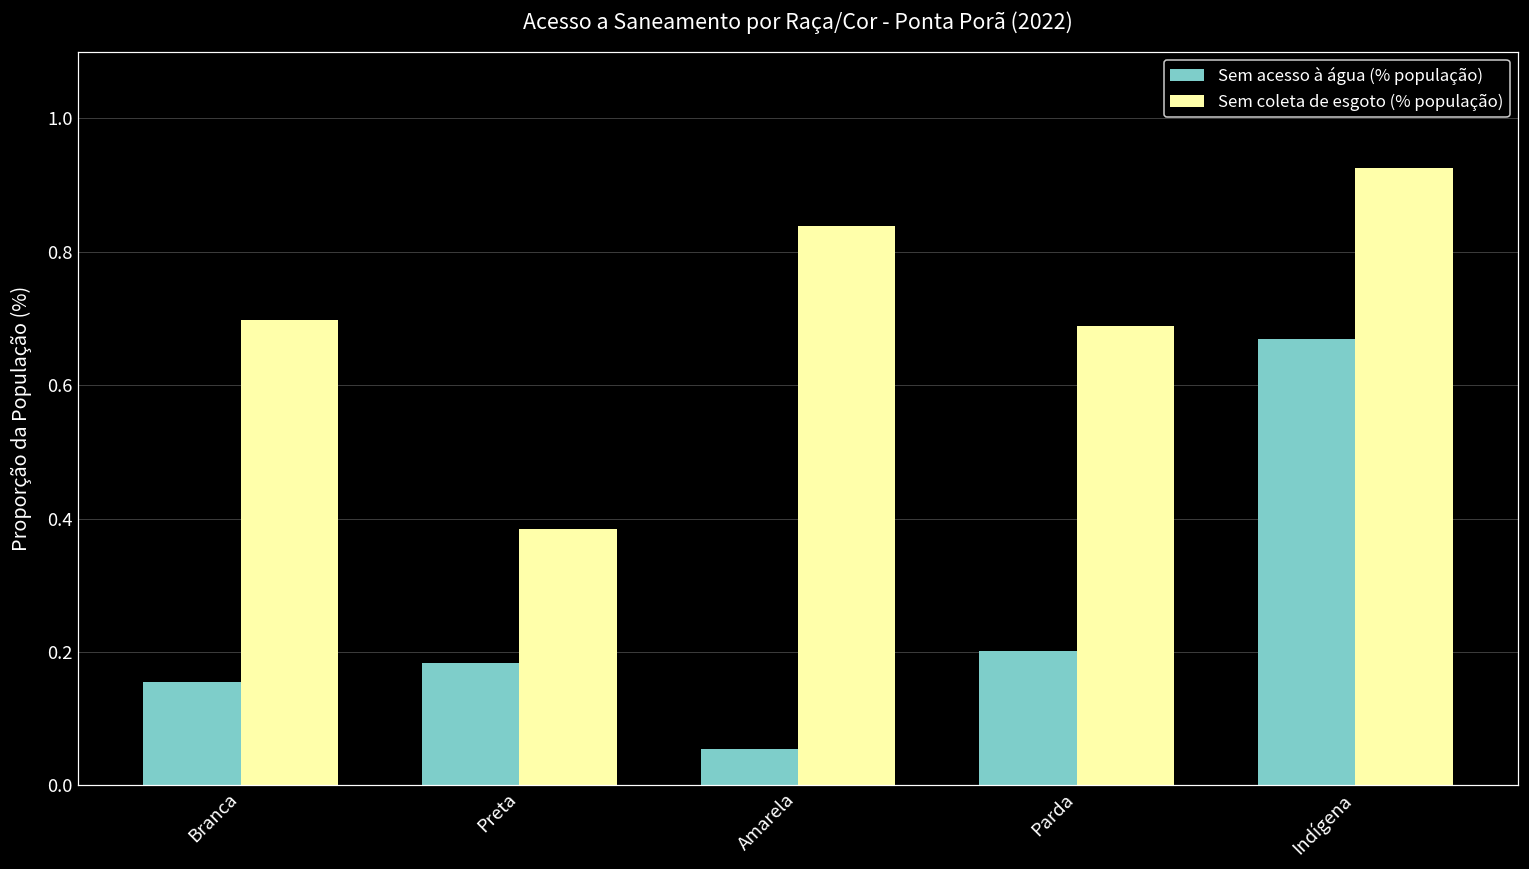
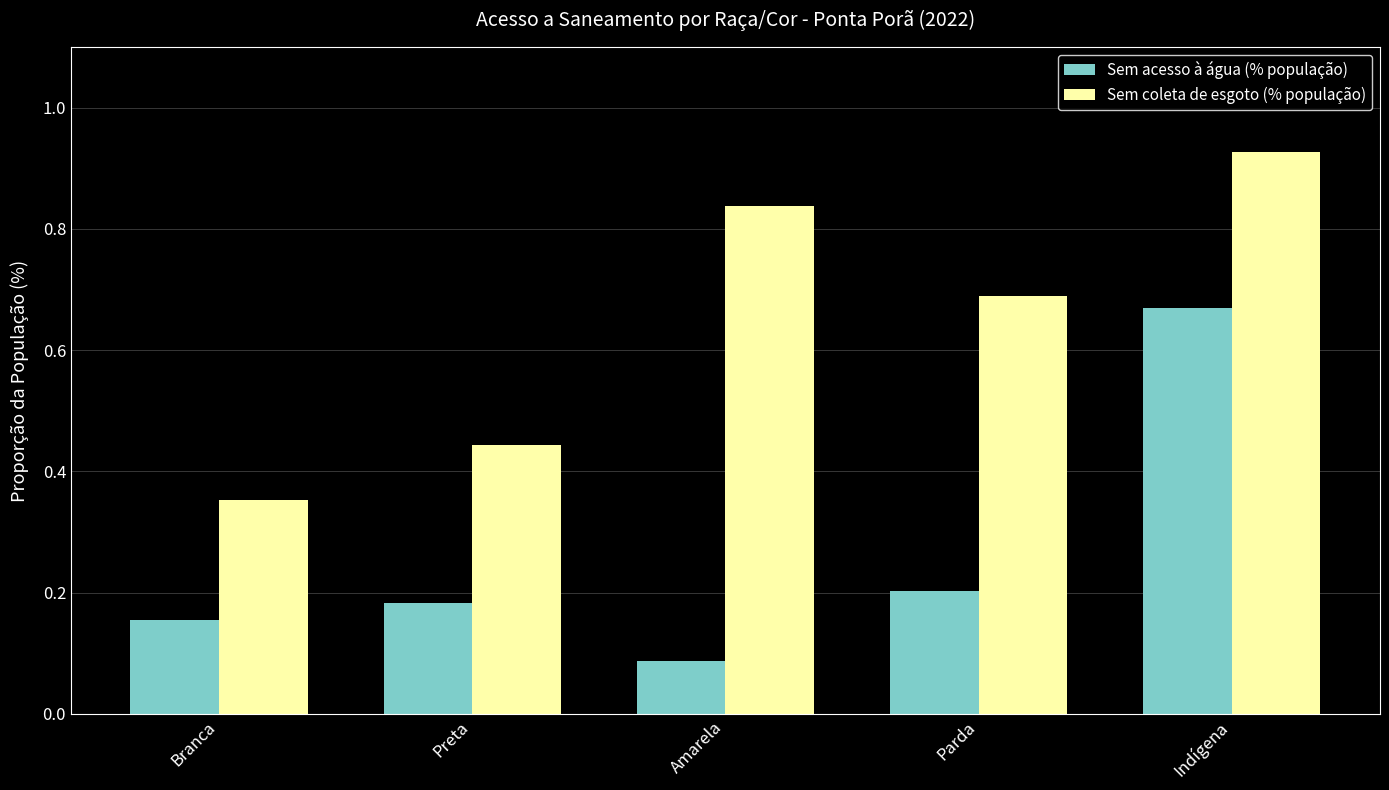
Sem coleta de esgoto (% população), Branca: 0.70 -> 0.35
Sem coleta de esgoto (% população), Preta: 0.39 -> 0.44
Sem acesso à água (% população), Amarela: 0.06 -> 0.09
